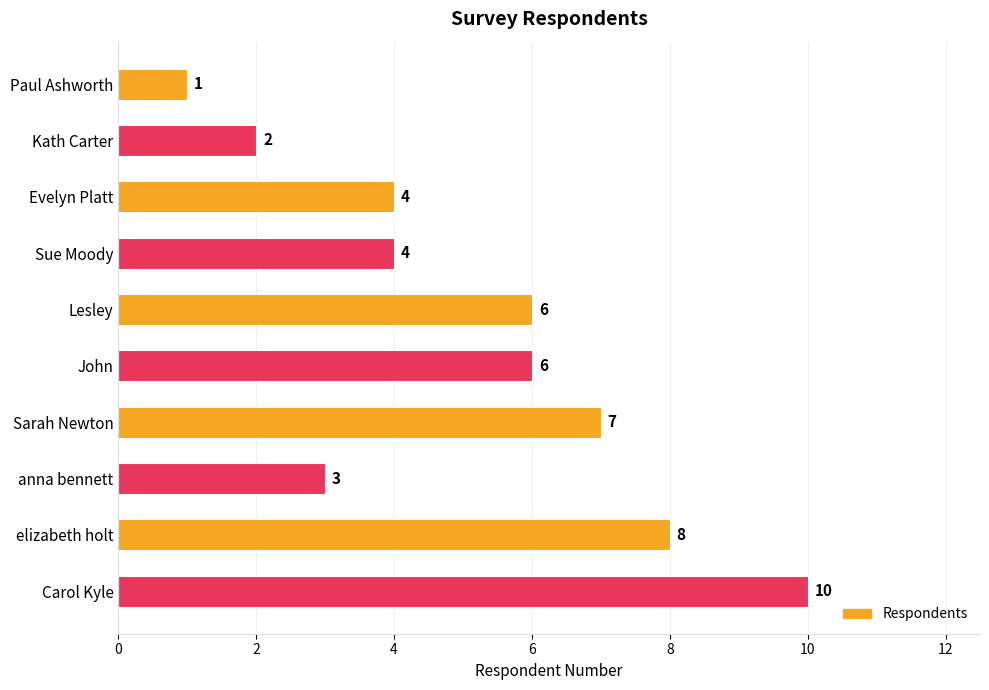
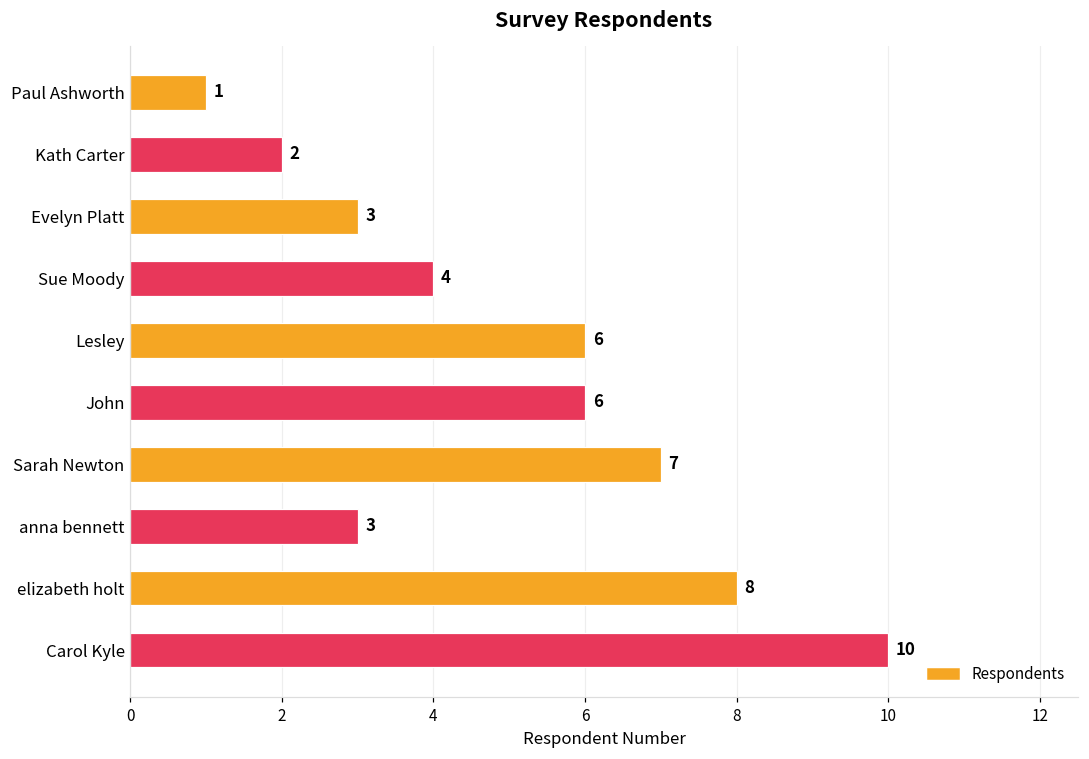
Evelyn Platt: 4 -> 3
